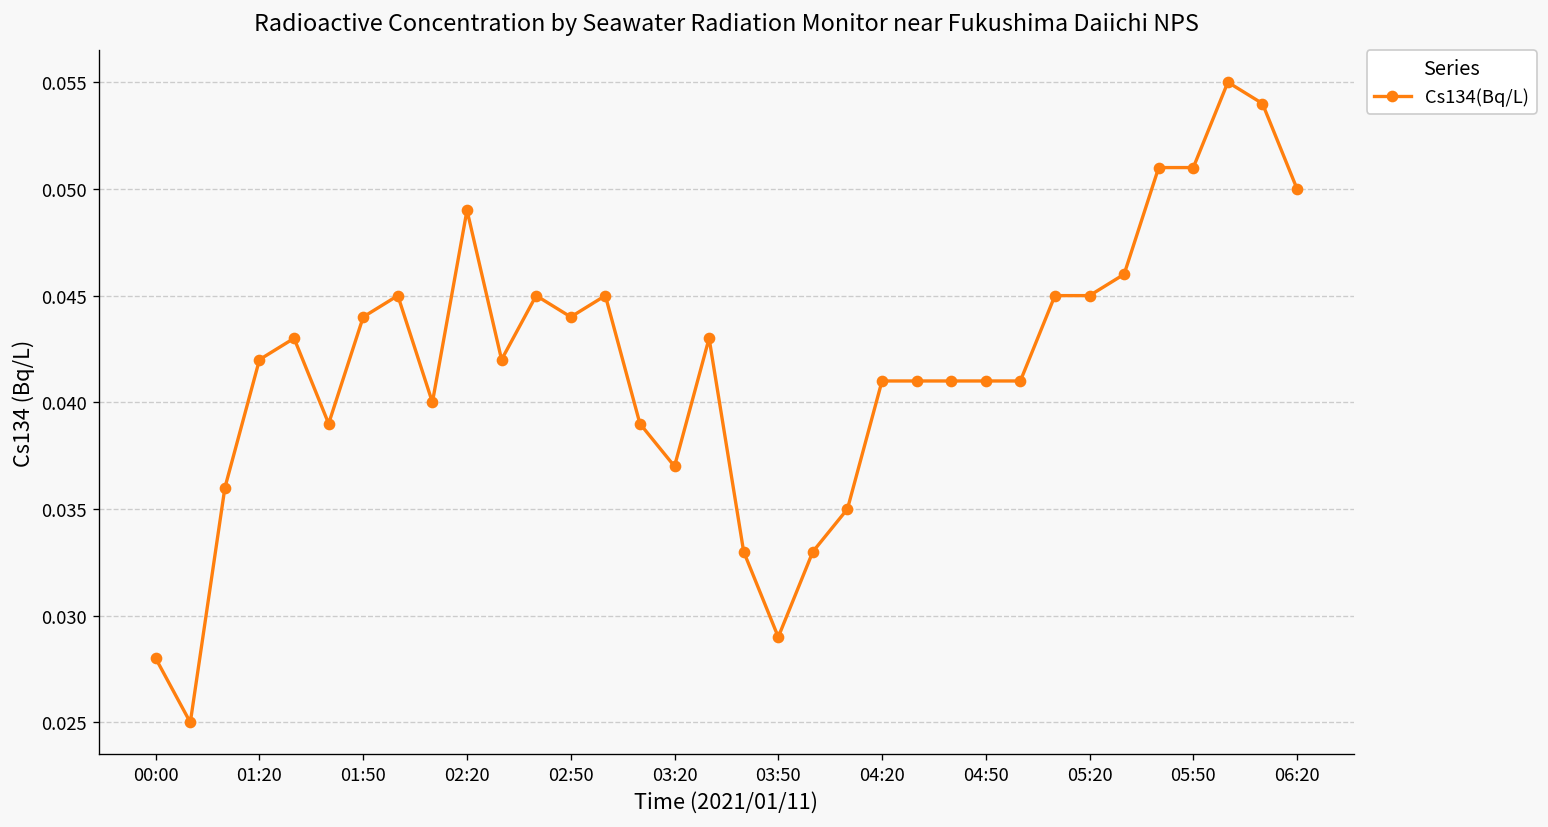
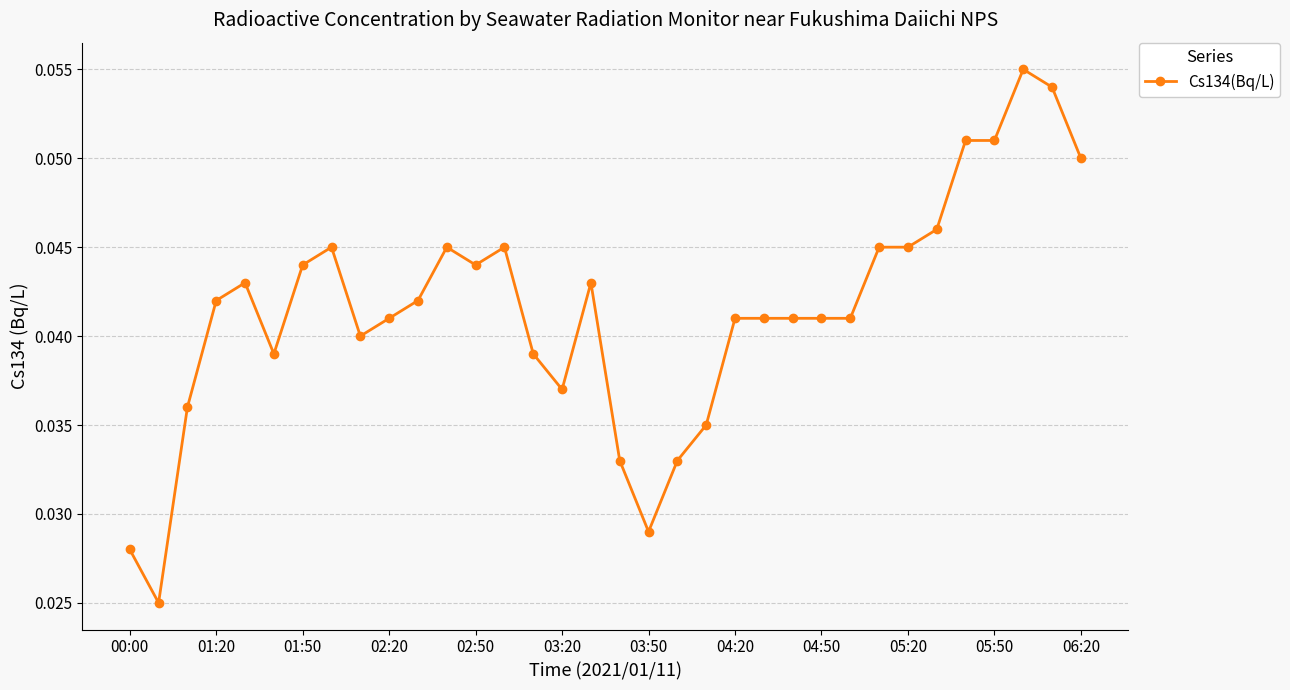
02:20: 0.049 -> 0.041
